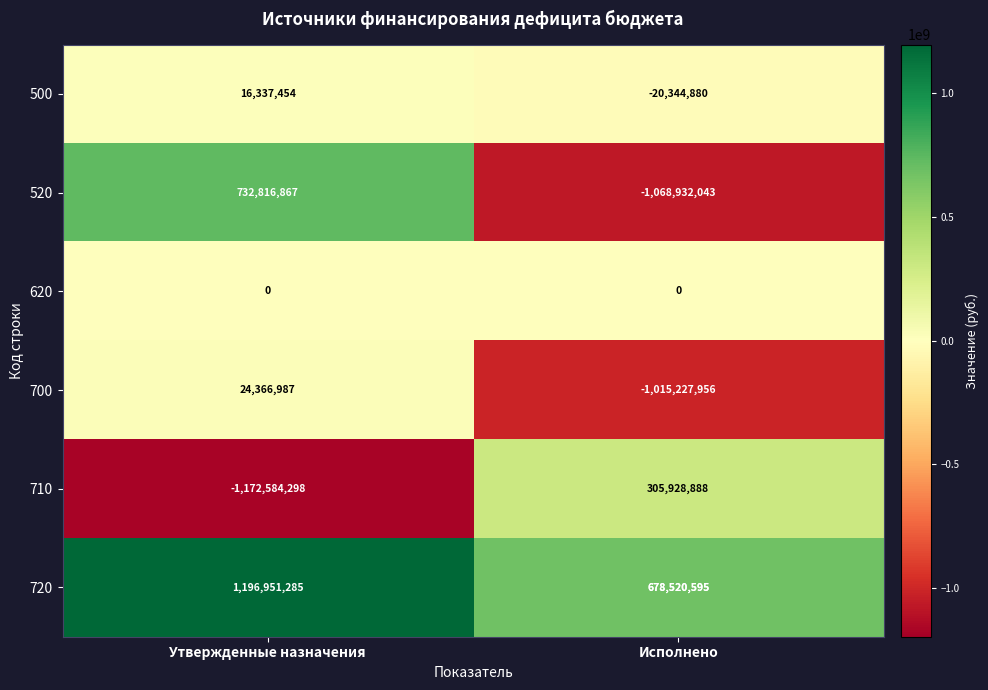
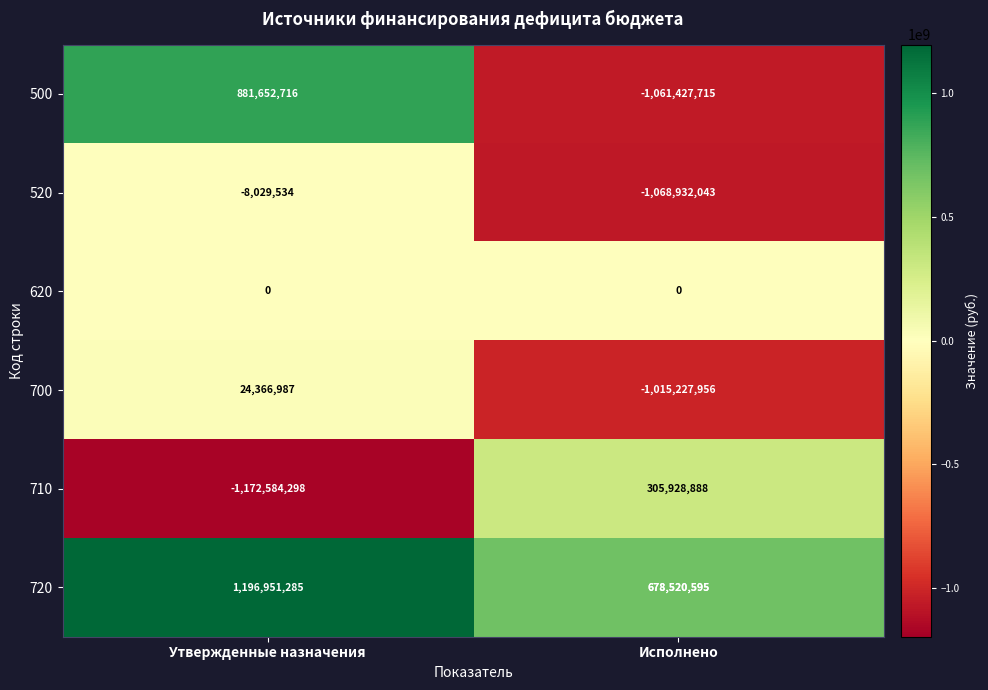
500, Утвержденные назначения: 16,337,454 -> 881,652,716
500, Исполнено: -20,344,880 -> -1,061,427,715
520, Утвержденные назначения: 732,816,867 -> -8,029,534
